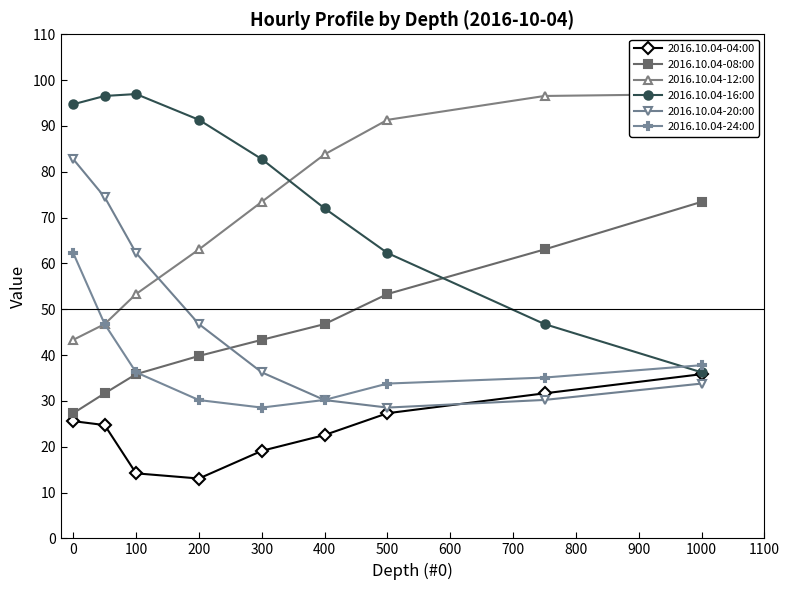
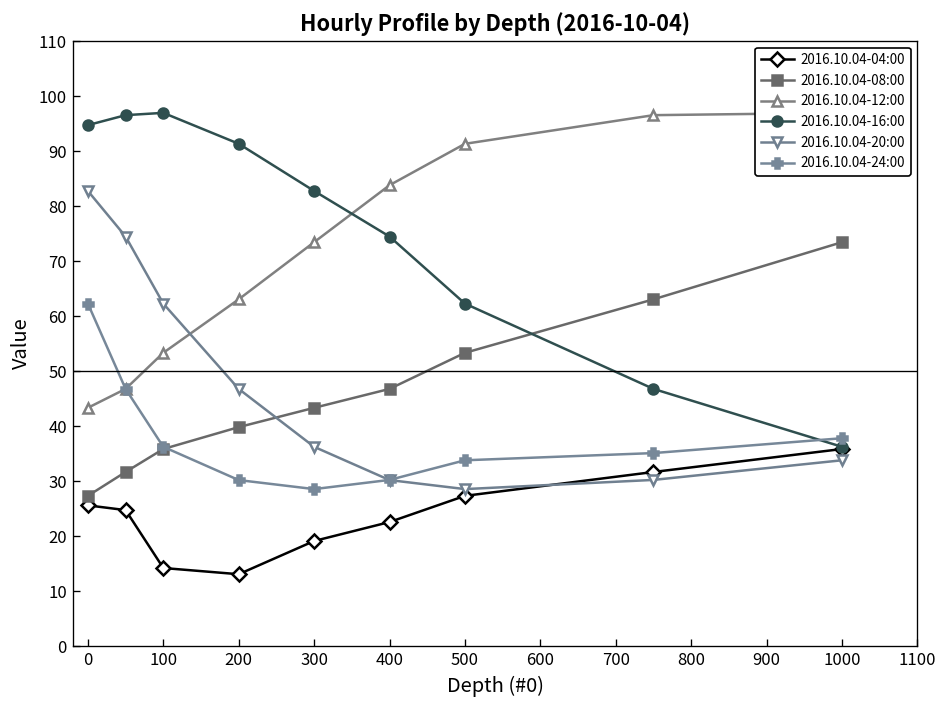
2016.10.04-16:00, 400: 72 -> 74
